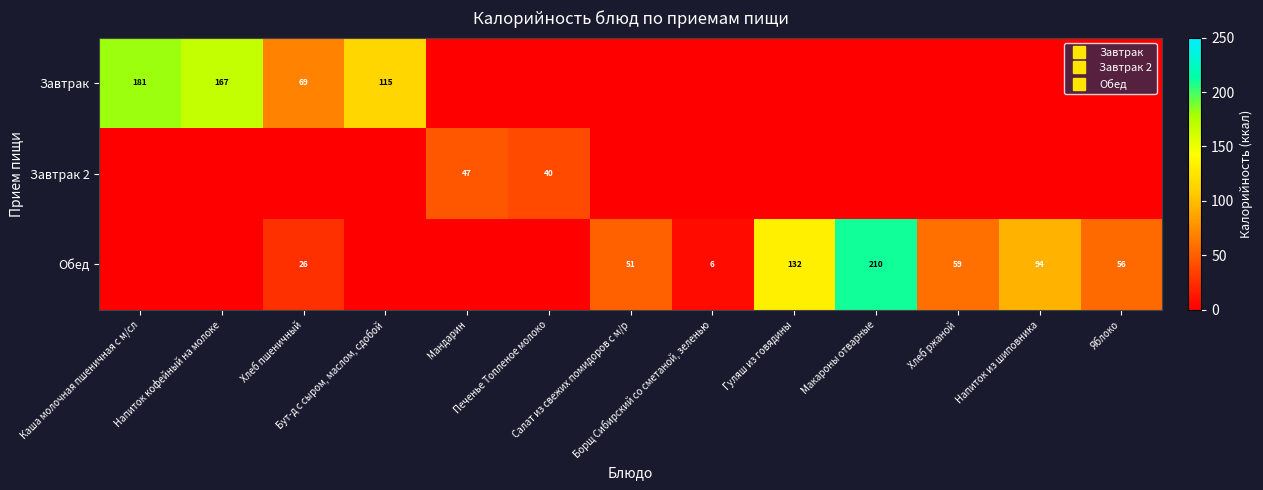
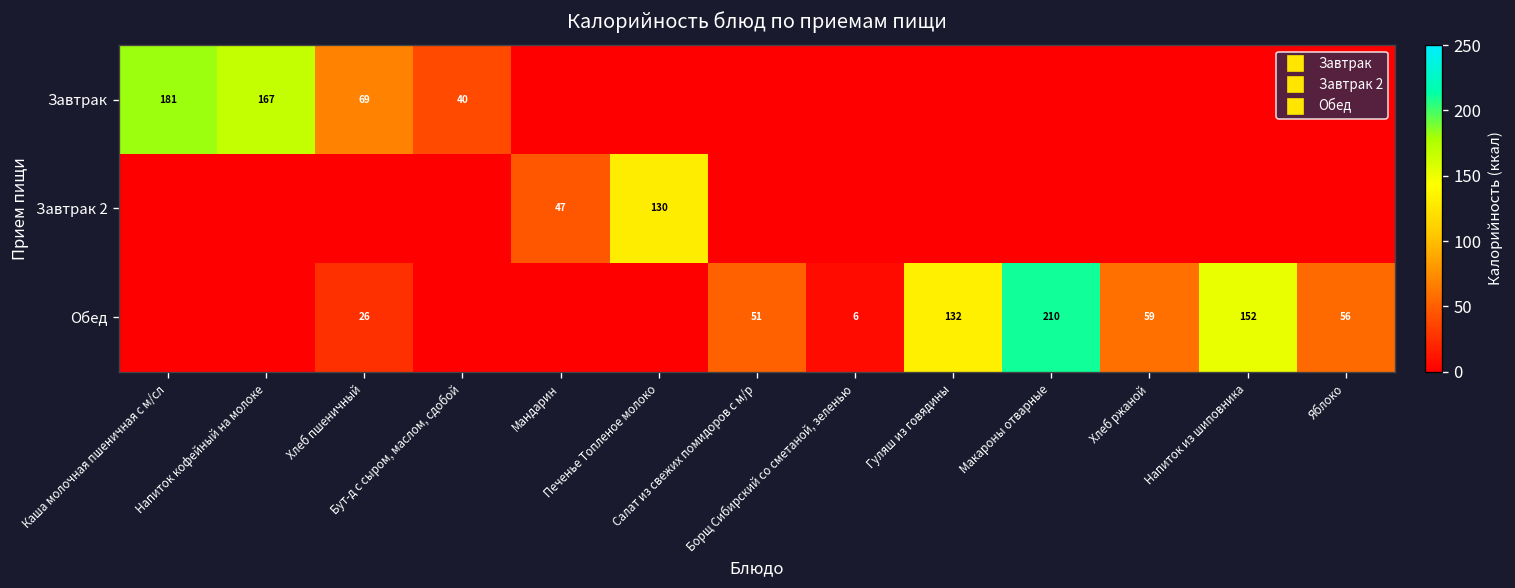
Завтрак, Бут-д с сыром, маслом, сдобой: 115 -> 40
Завтрак 2, Печенье Топленое молоко: 40 -> 130
Обед, Напиток из шиповника: 94 -> 152
